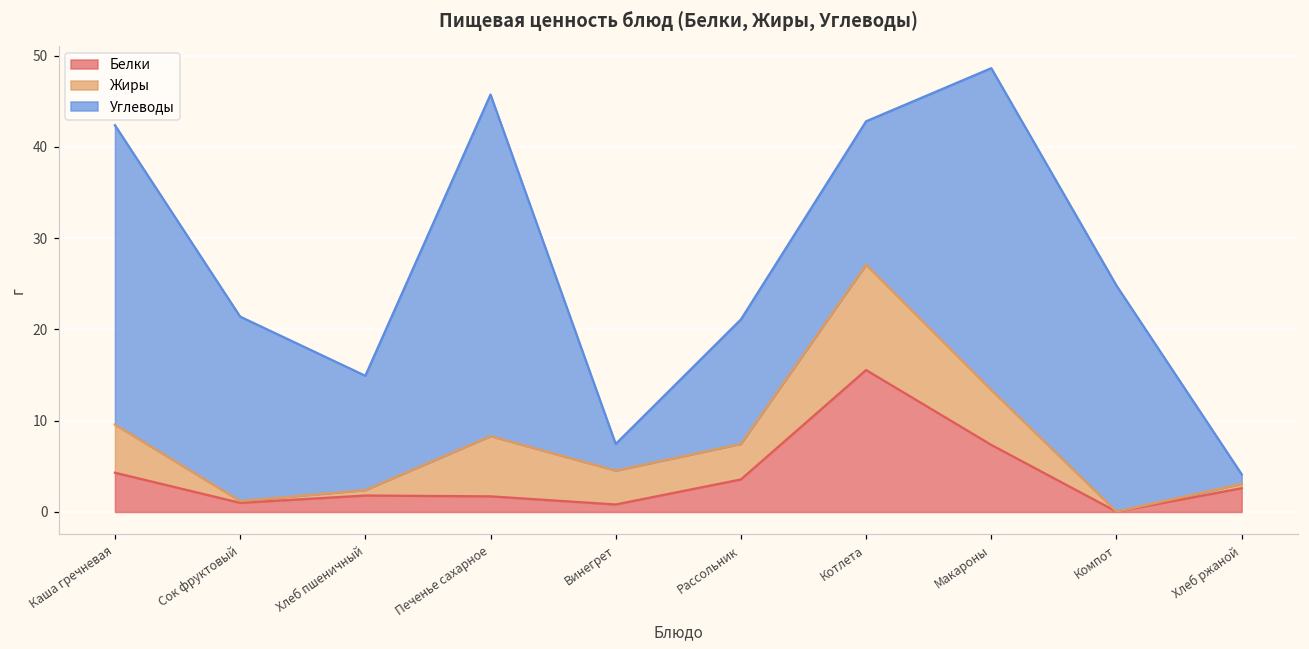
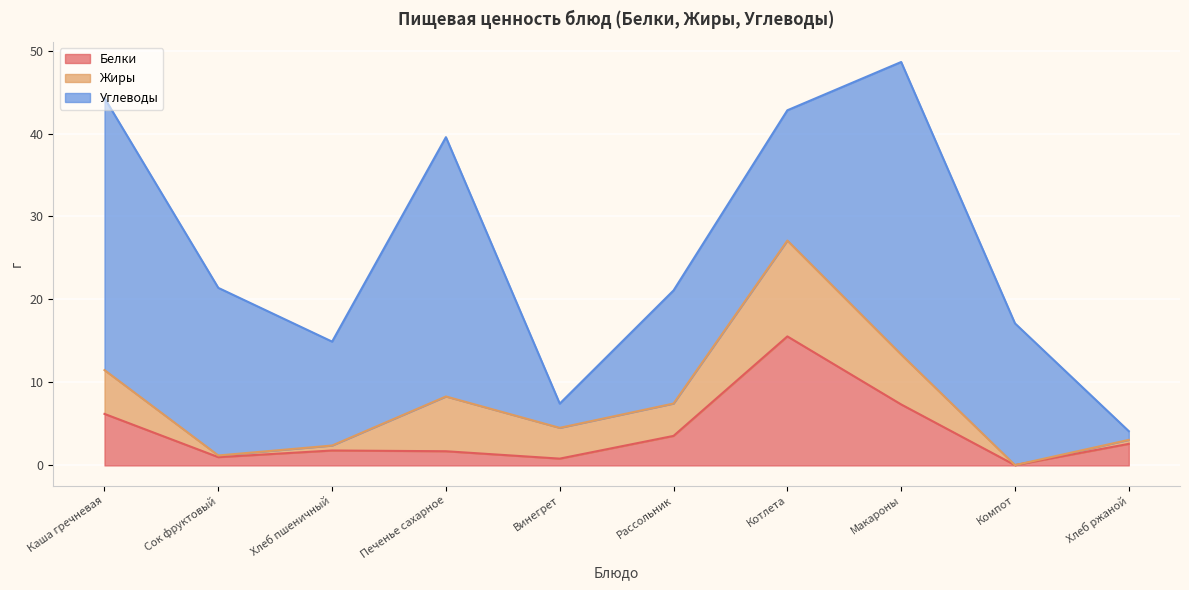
Белки, Каша гречневая: 4 -> 6
Углеводы, Печенье сахарное: 37 -> 31
Углеводы, Компот: 25 -> 17
